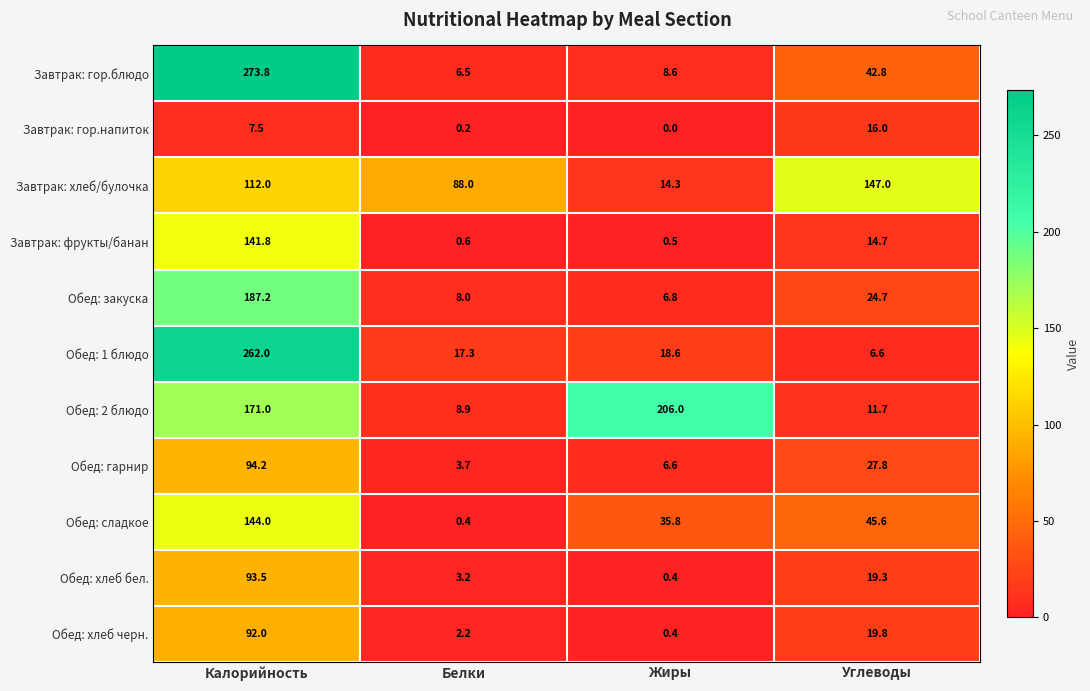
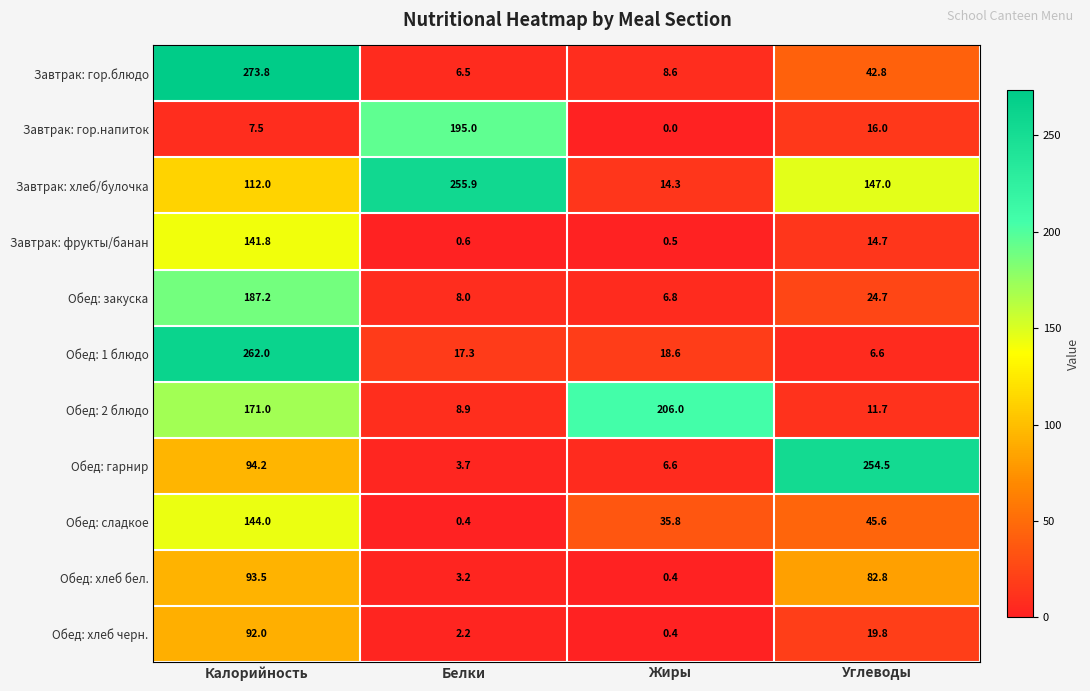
Завтрак: гор.напиток, Белки: 0.2 -> 195.0
Завтрак: хлеб/булочка, Белки: 88.0 -> 255.9
Обед: гарнир, Углеводы: 27.8 -> 254.5
Обед: хлеб бел., Углеводы: 19.3 -> 82.8
